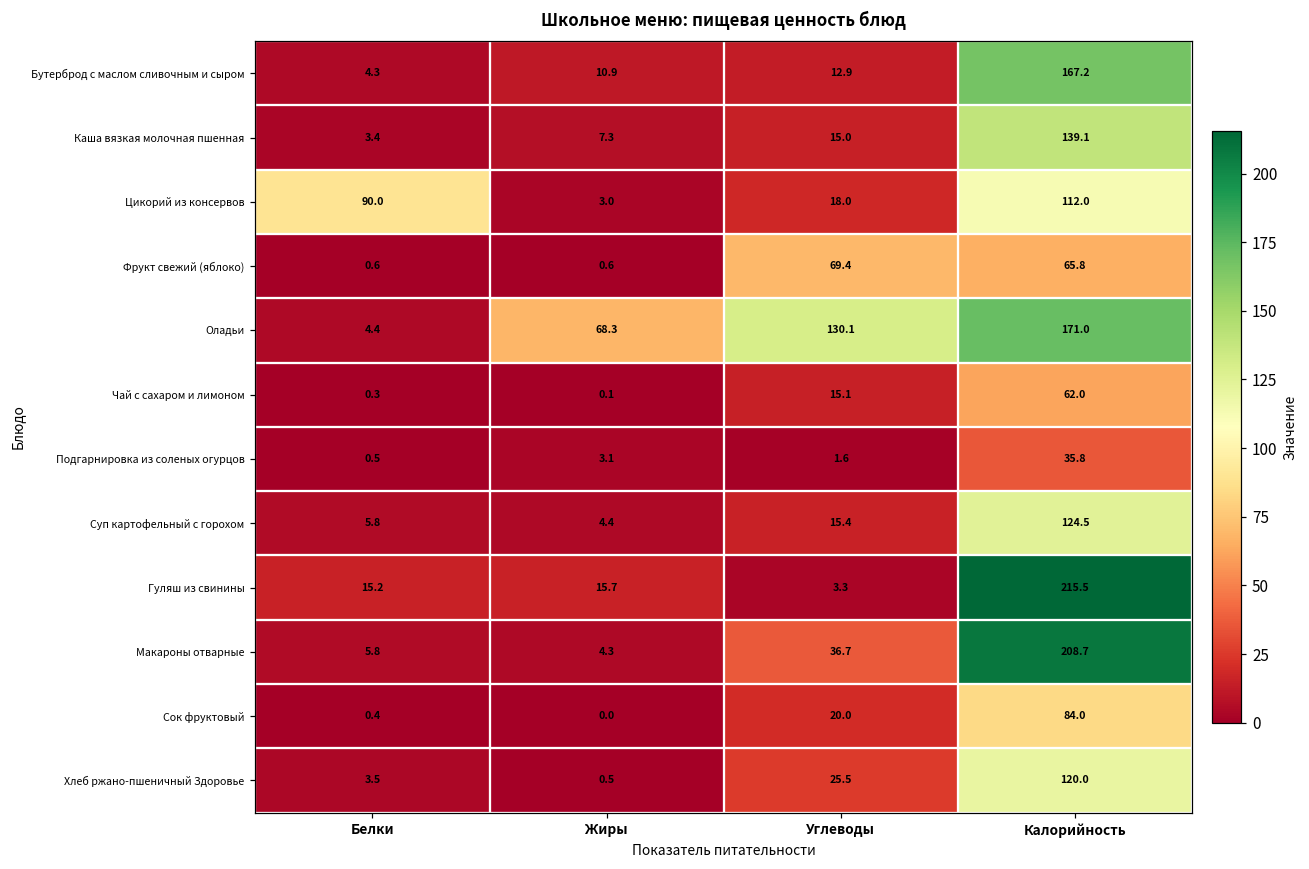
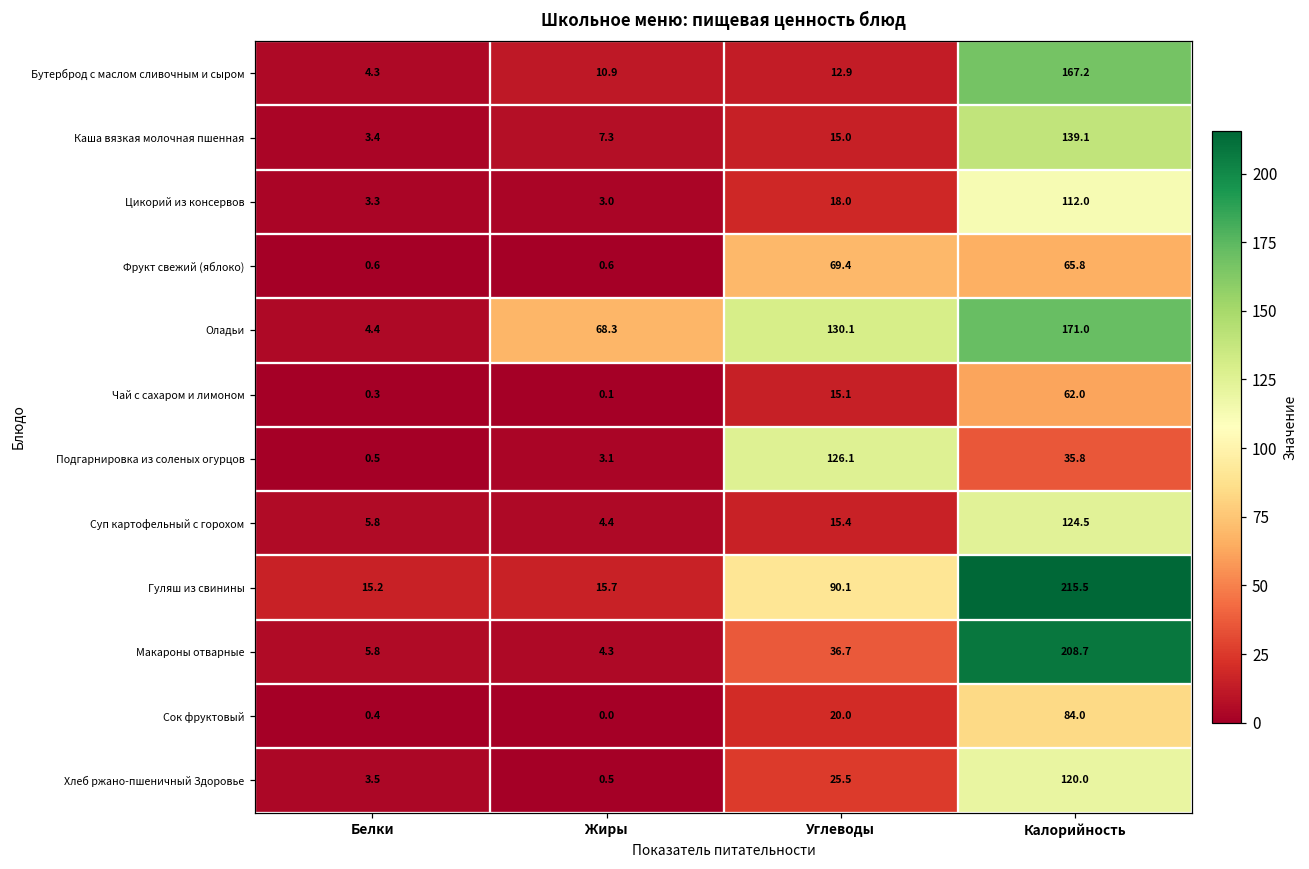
Цикорий из консервов, Белки: 90.0 -> 3.3
Подгарнировка из соленых огурцов, Углеводы: 1.6 -> 126.1
Гуляш из свинины, Углеводы: 3.3 -> 90.1
